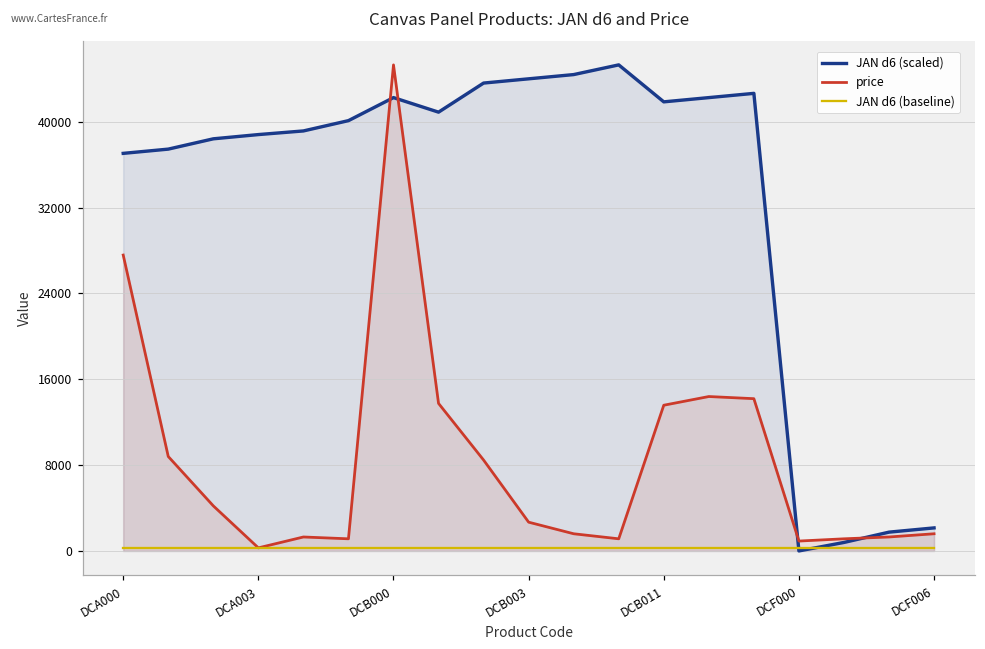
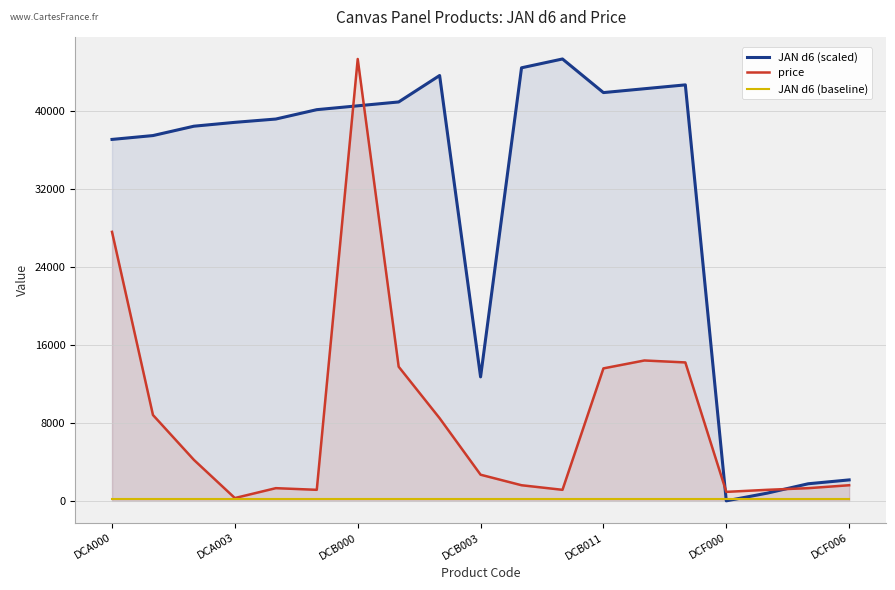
JAN d6 (scaled), DCB000: 42000 -> 40000
JAN d6 (scaled), DCB003: 44000 -> 13000
